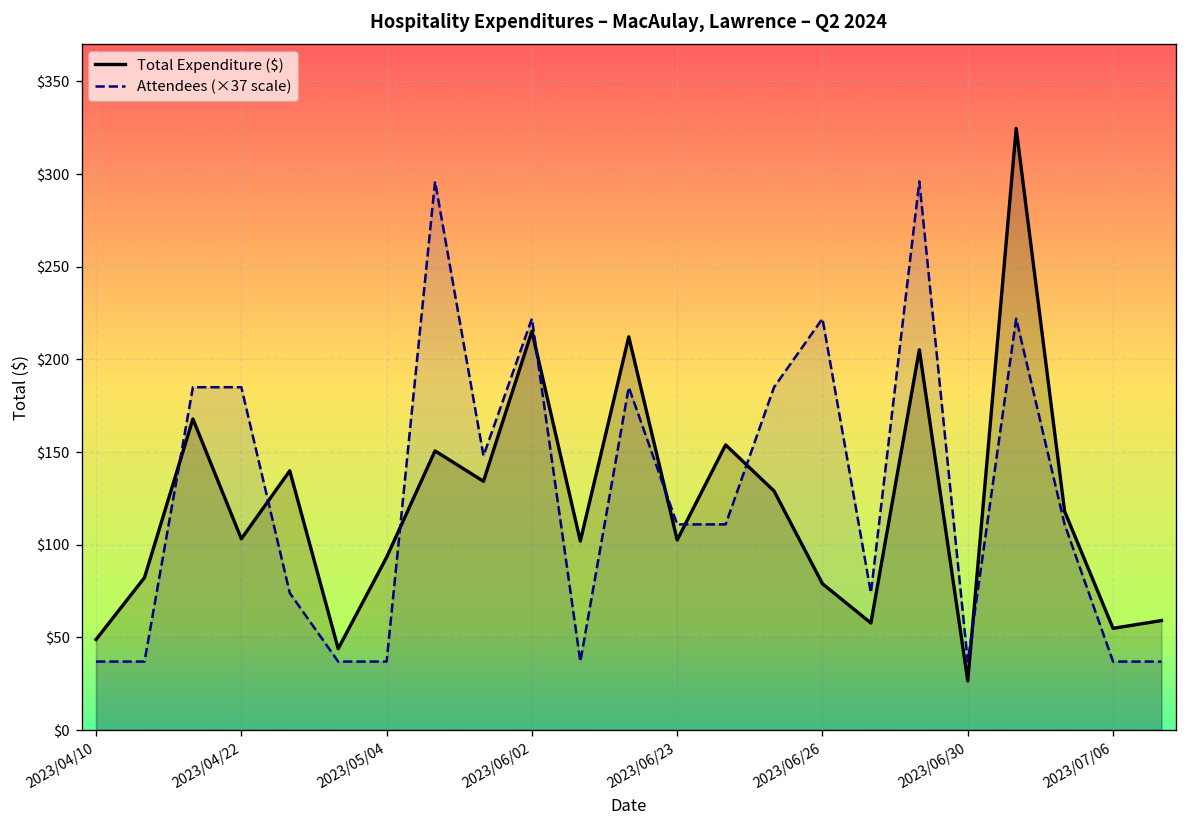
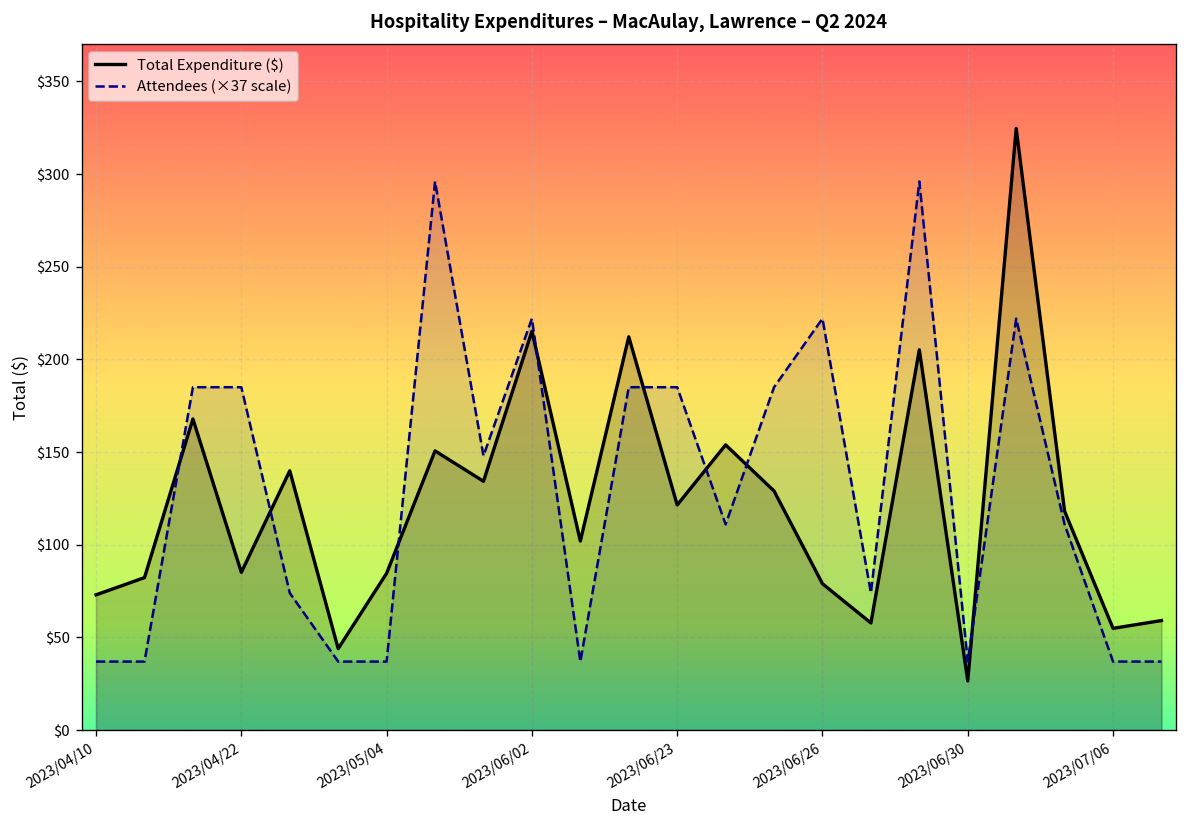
Total Expenditure ($), 2023/04/10: $49 -> $73
Total Expenditure ($), 2023/04/22: $103 -> $85
Total Expenditure ($), 2023/05/04: $93 -> $85
Total Expenditure ($), 2023/06/23: $103 -> $121
Attendees (×37 scale), 2023/06/23: $111 -> $185
